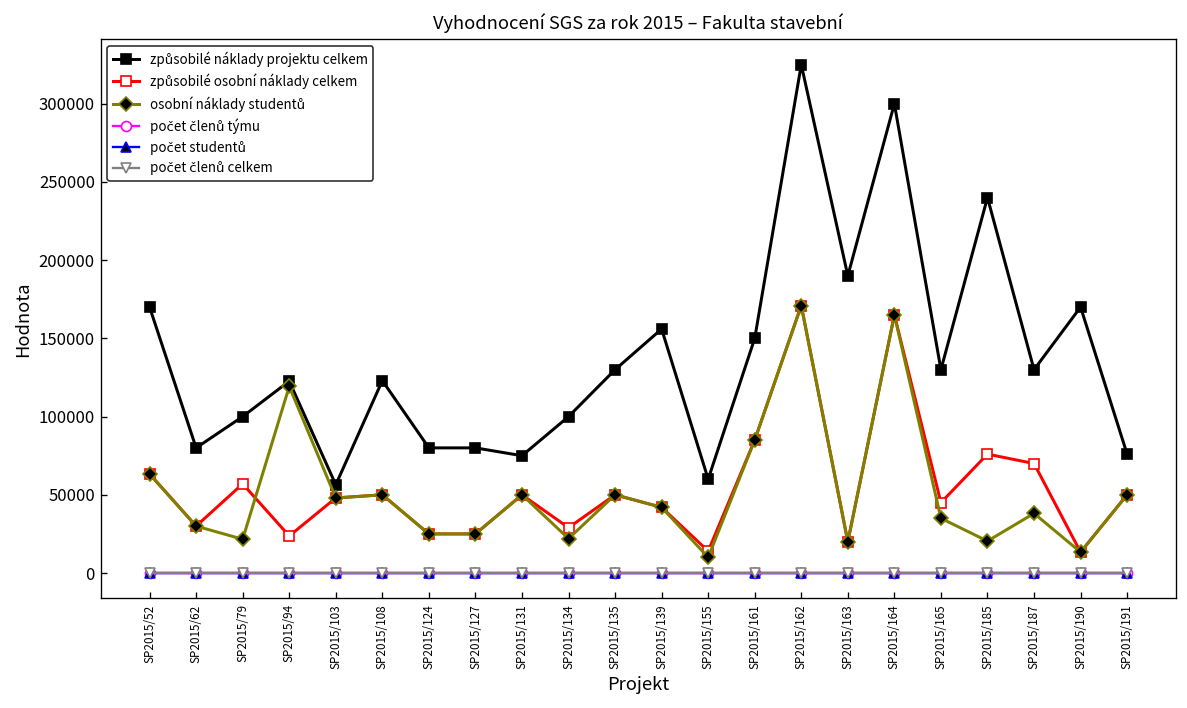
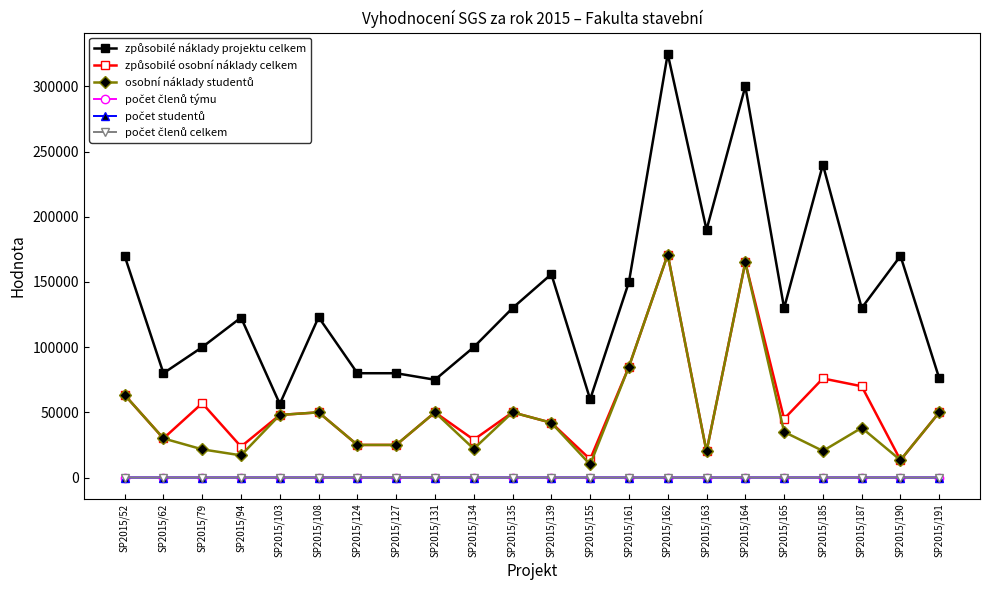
osobní náklady studentů, SP2015/94: 119000 -> 17000
